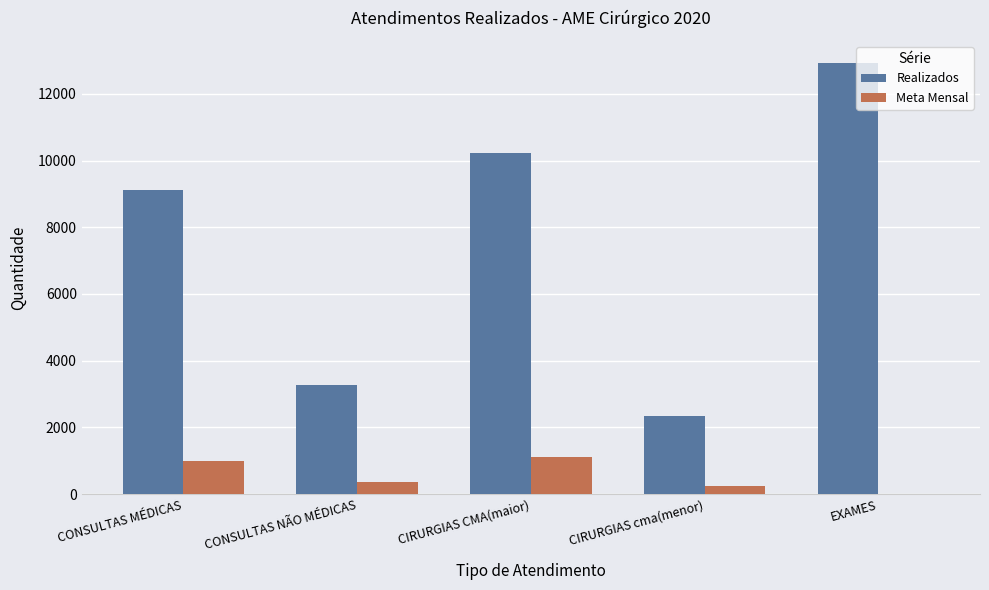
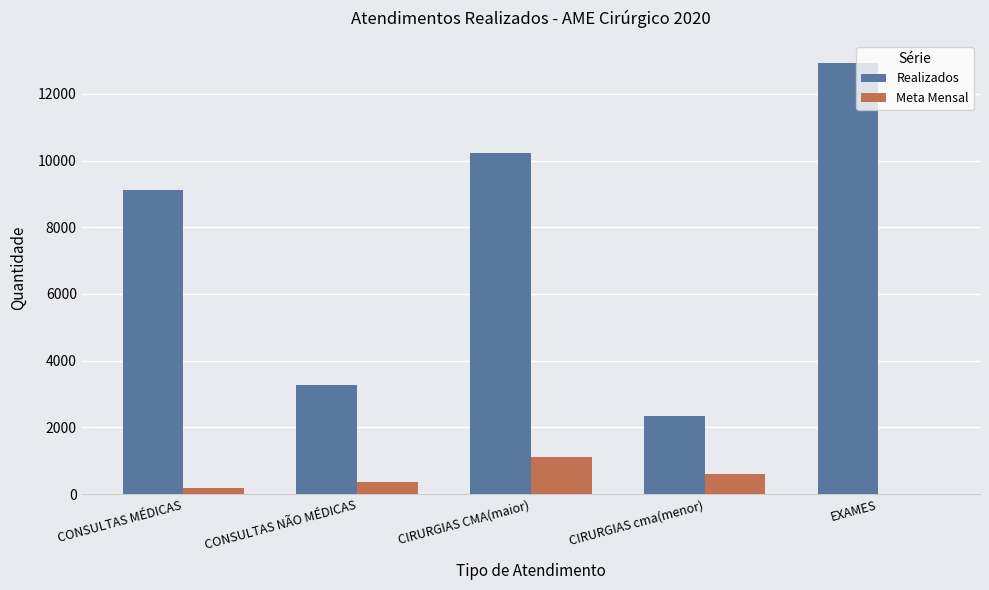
Meta Mensal, CONSULTAS MÉDICAS: 1000 -> 200
Meta Mensal, CIRURGIAS cma(menor): 300 -> 600
